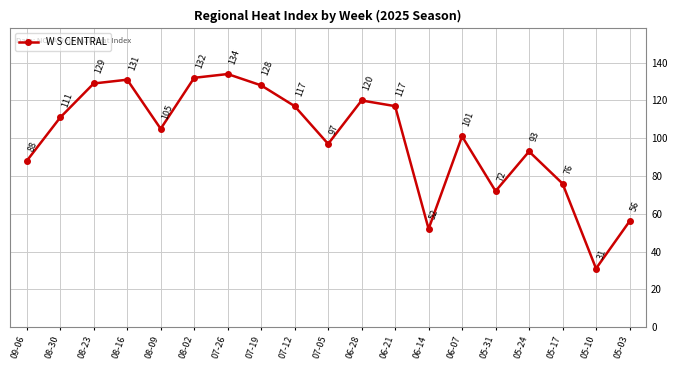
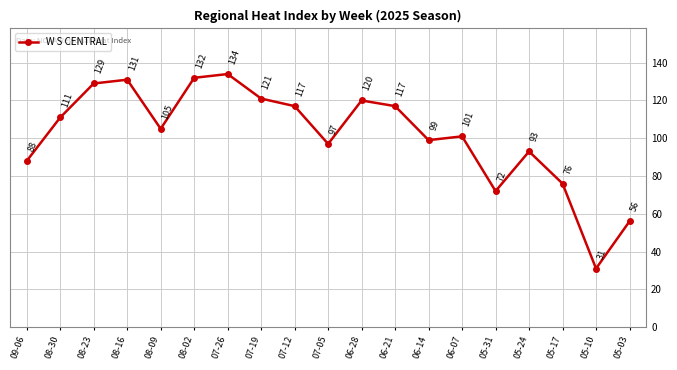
07-19: 128 -> 121
06-14: 52 -> 99
